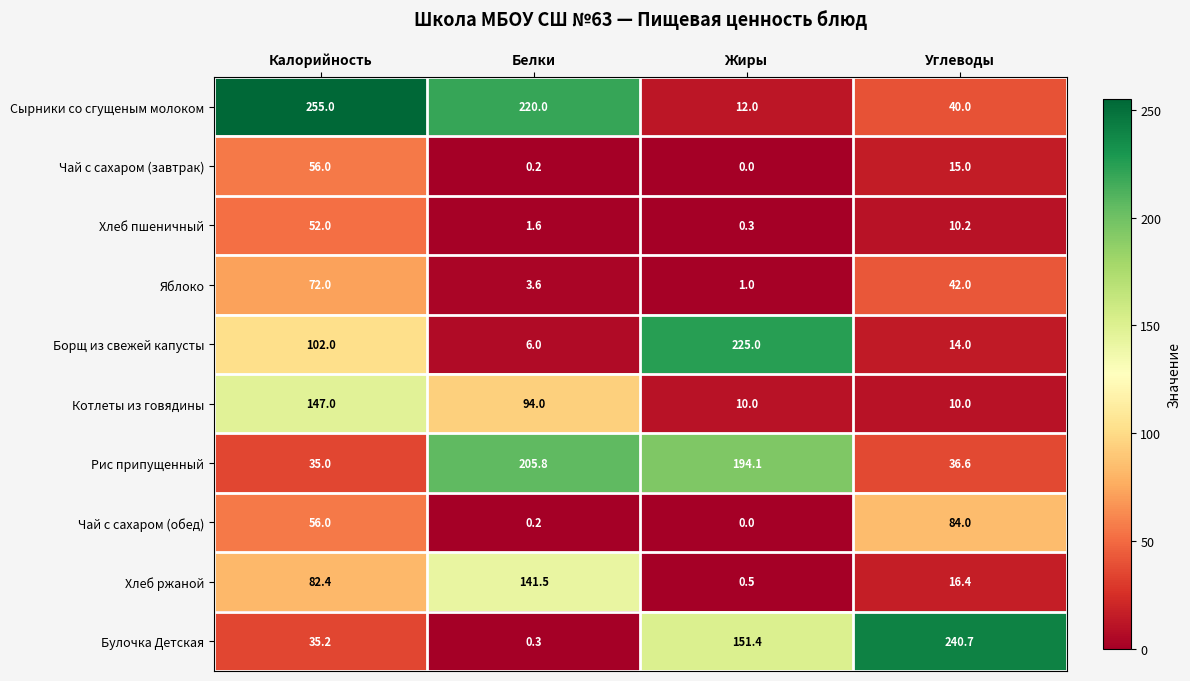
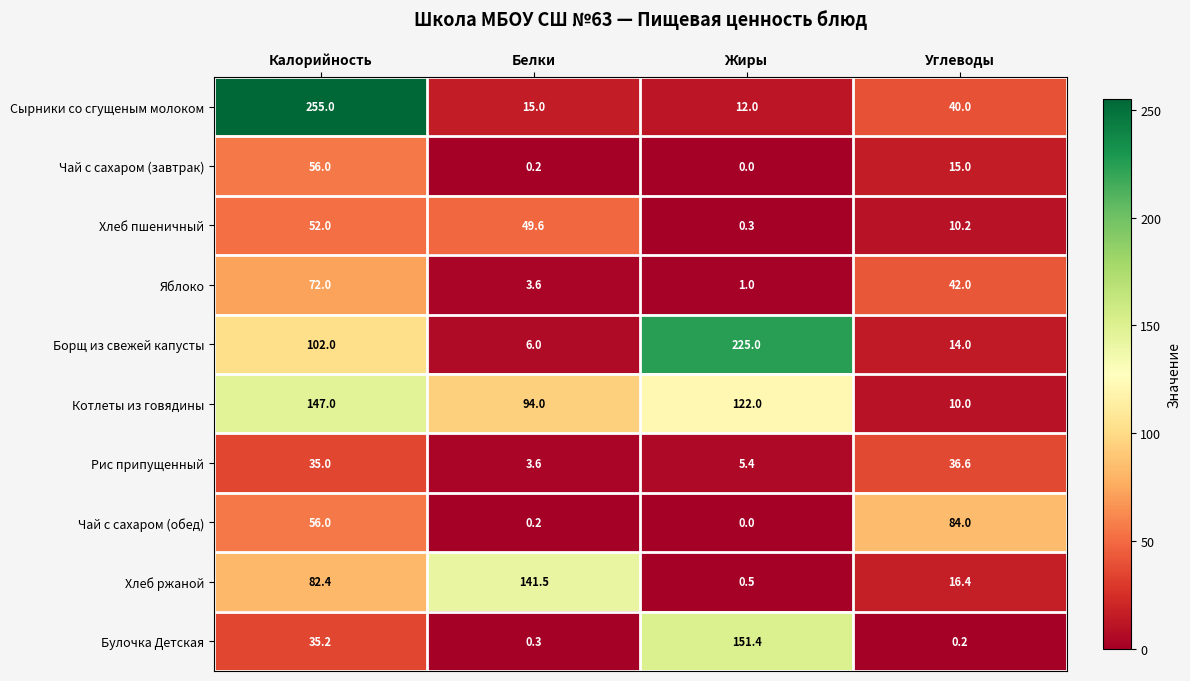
Сырники со сгущеным молоком, Белки: 220.0 -> 15.0
Хлеб пшеничный, Белки: 1.6 -> 49.6
Котлеты из говядины, Жиры: 10.0 -> 122.0
Рис припущенный, Белки: 205.8 -> 3.6
Рис припущенный, Жиры: 194.1 -> 5.4
Булочка Детская, Углеводы: 240.7 -> 0.2
